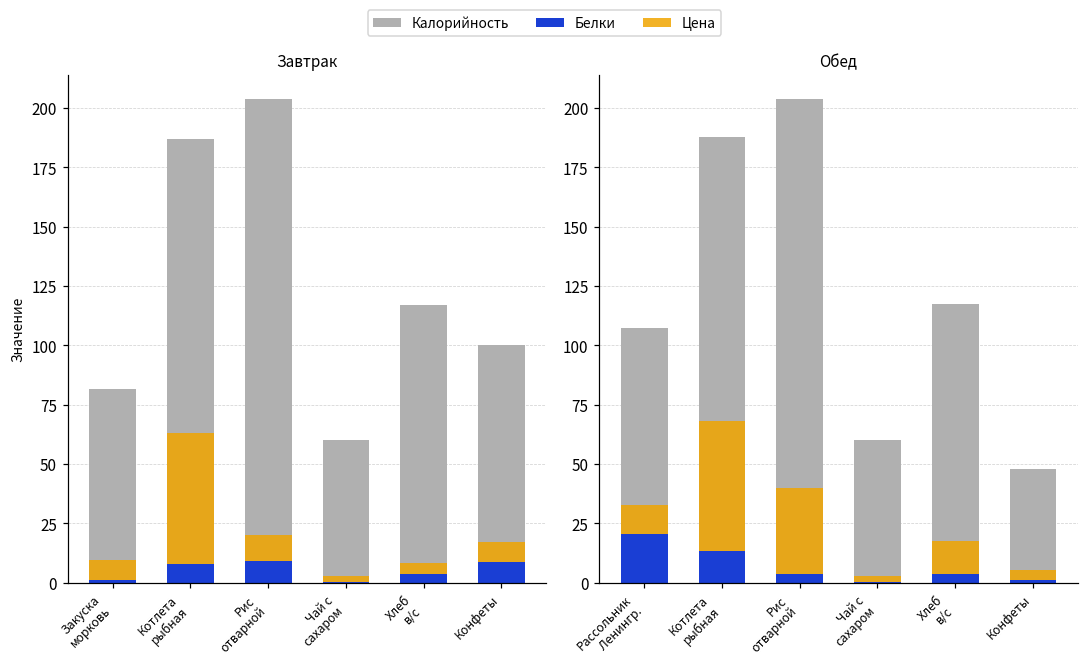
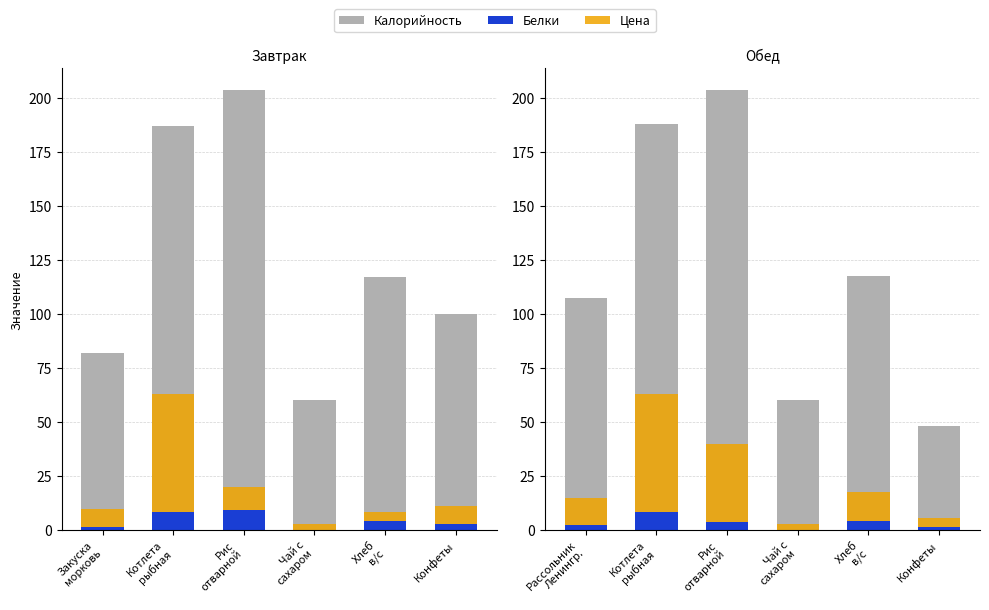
Завтрак, Белки, Конфеты: 9 -> 2
Обед, Белки, Рассольник Ленингр.: 20 -> 2
Обед, Белки, Котлета рыбная: 13 -> 8
